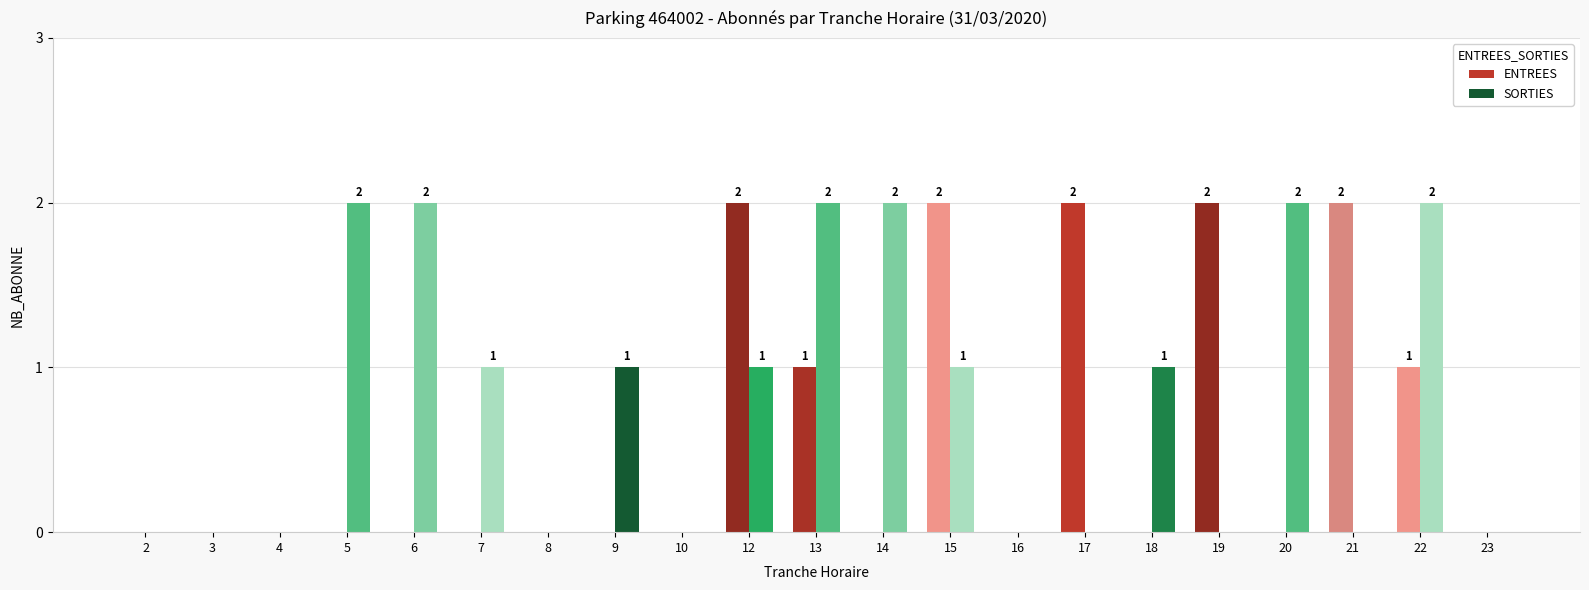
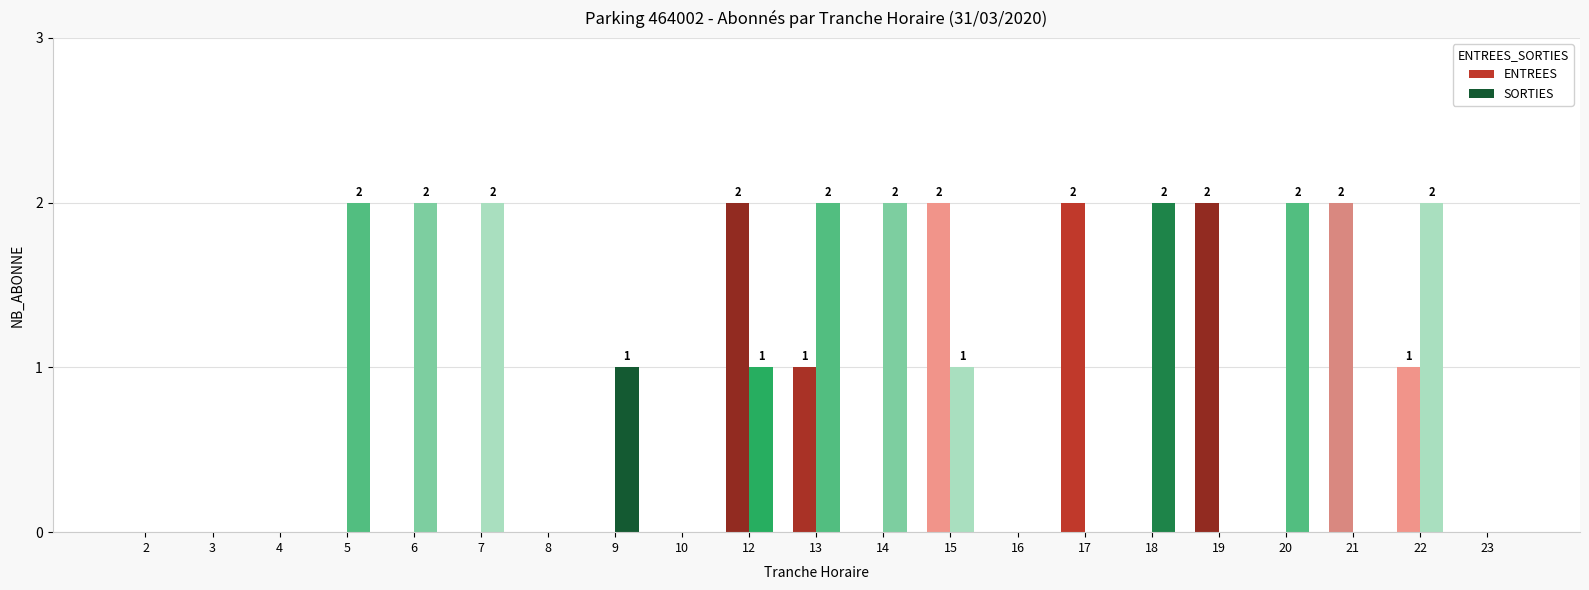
SORTIES, 7: 1 -> 2
SORTIES, 18: 1 -> 2
